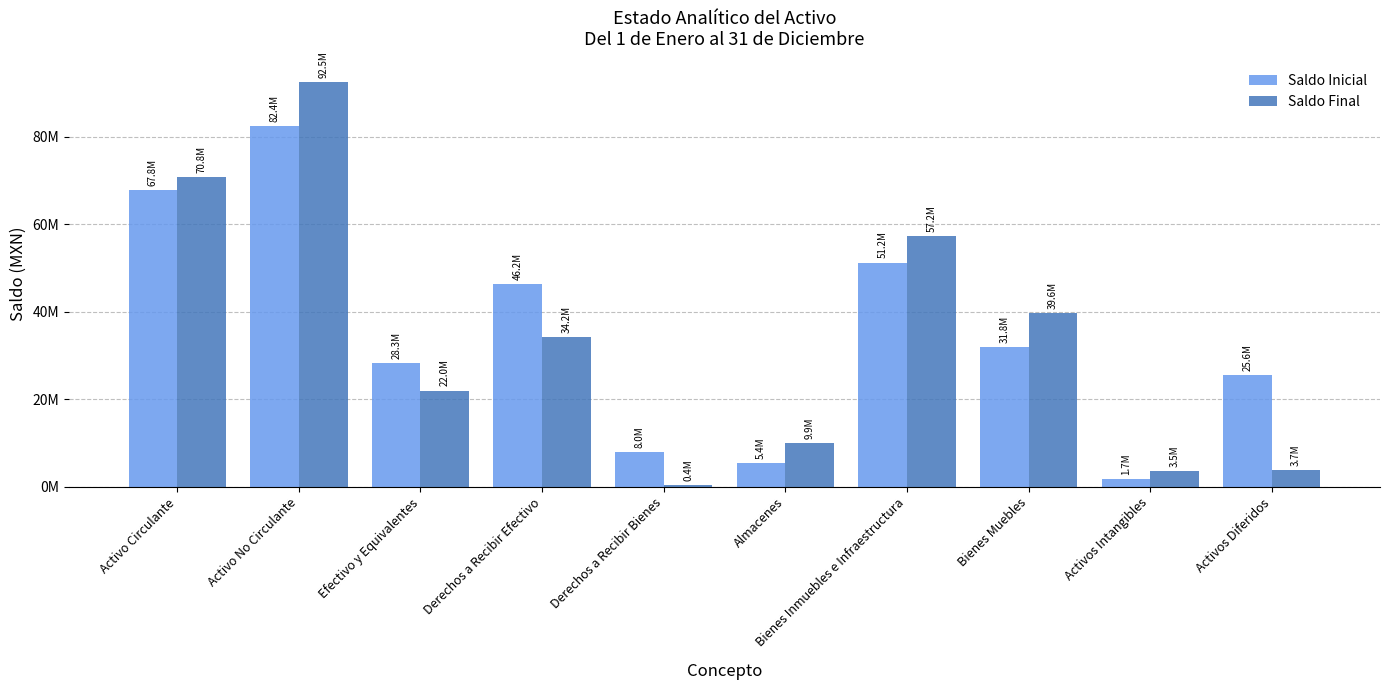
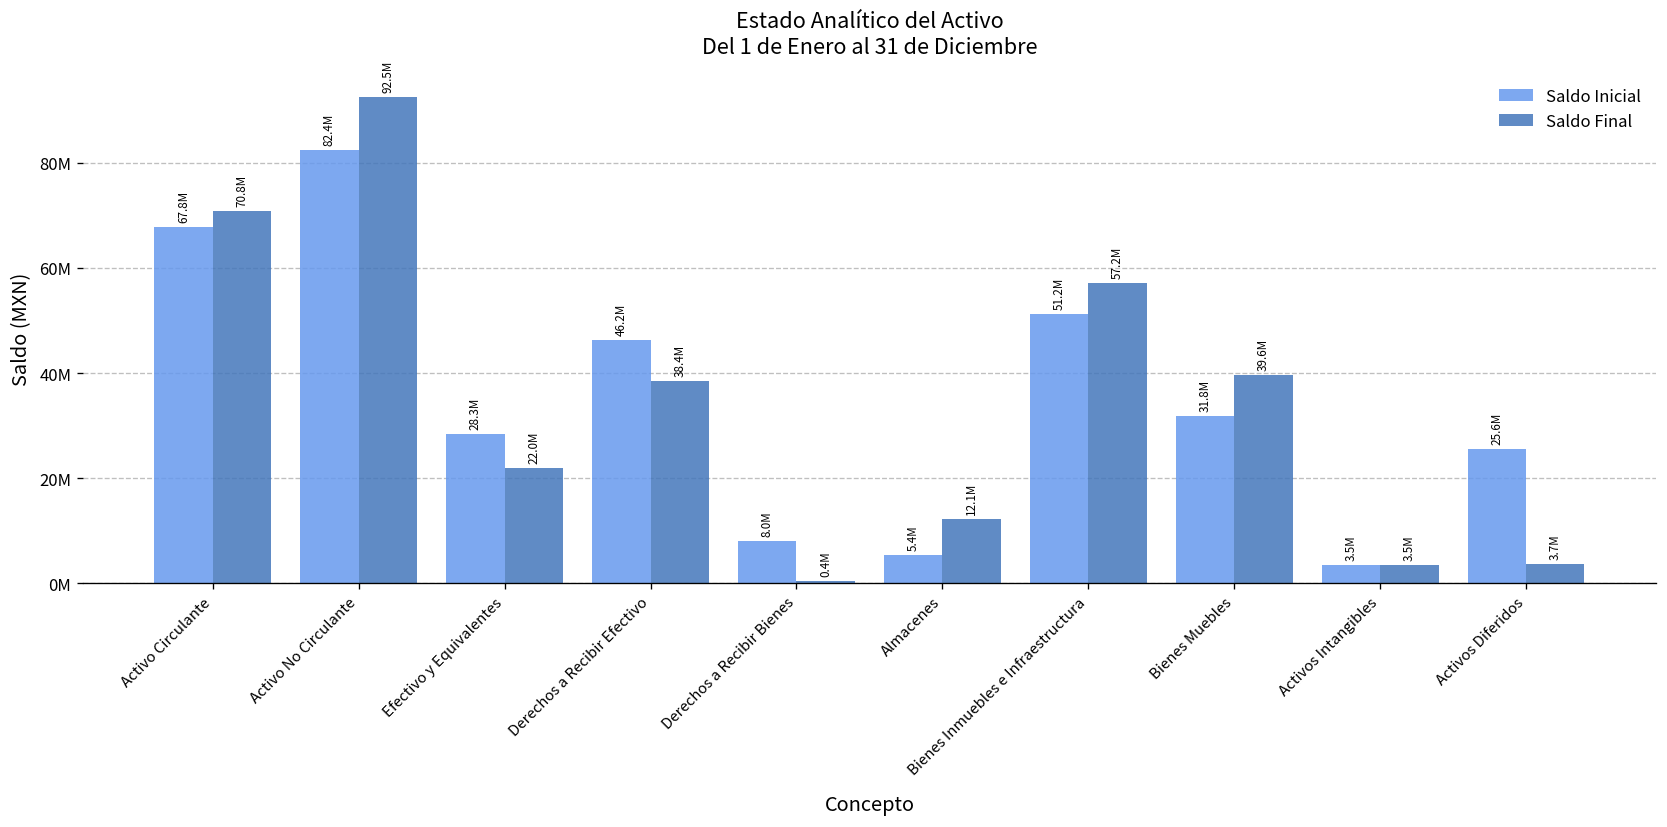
Saldo Final, Derechos a Recibir Efectivo: 34.2M -> 38.4M
Saldo Final, Almacenes: 9.9M -> 12.1M
Saldo Inicial, Activos Intangibles: 1.7M -> 3.5M
